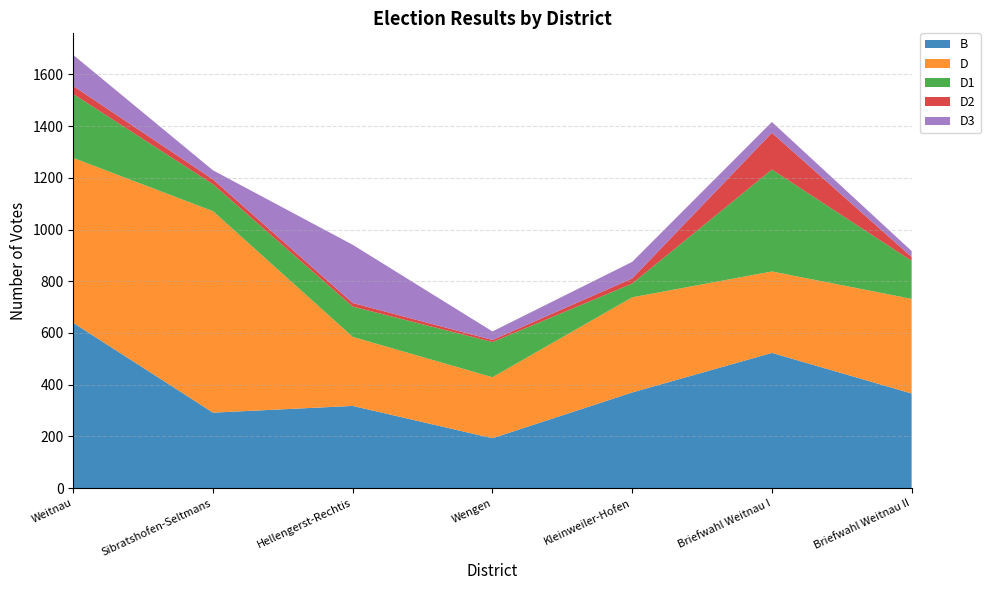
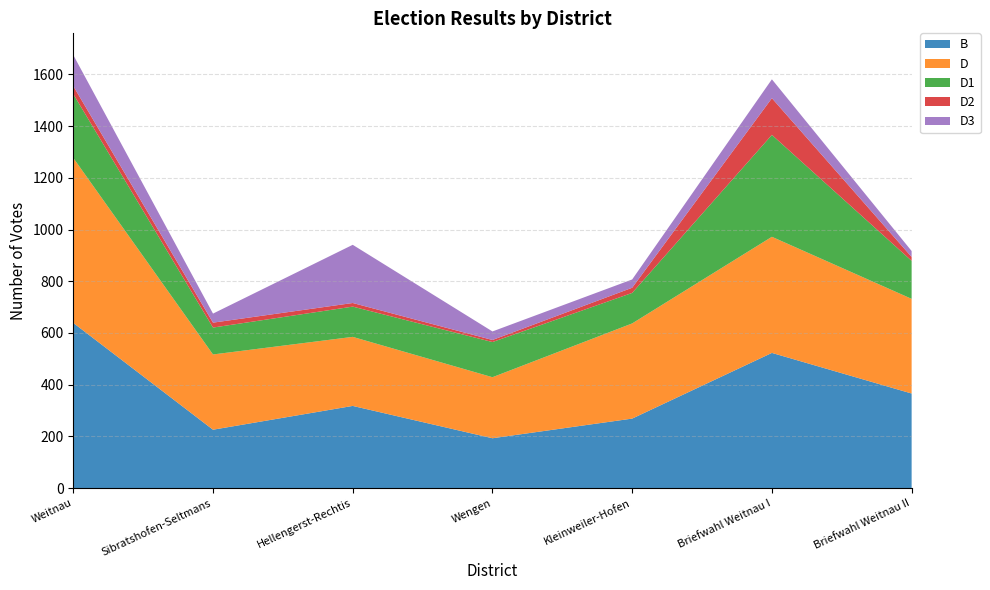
B, Sibratshofen-Seltmans: 290 -> 230
D, Sibratshofen-Seltmans: 780 -> 290
B, Kleinweiler-Hofen: 370 -> 270
D1, Kleinweiler-Hofen: 50 -> 120
D3, Kleinweiler-Hofen: 60 -> 30
D, Briefwahl Weitnau I: 320 -> 450
D3, Briefwahl Weitnau I: 40 -> 70
